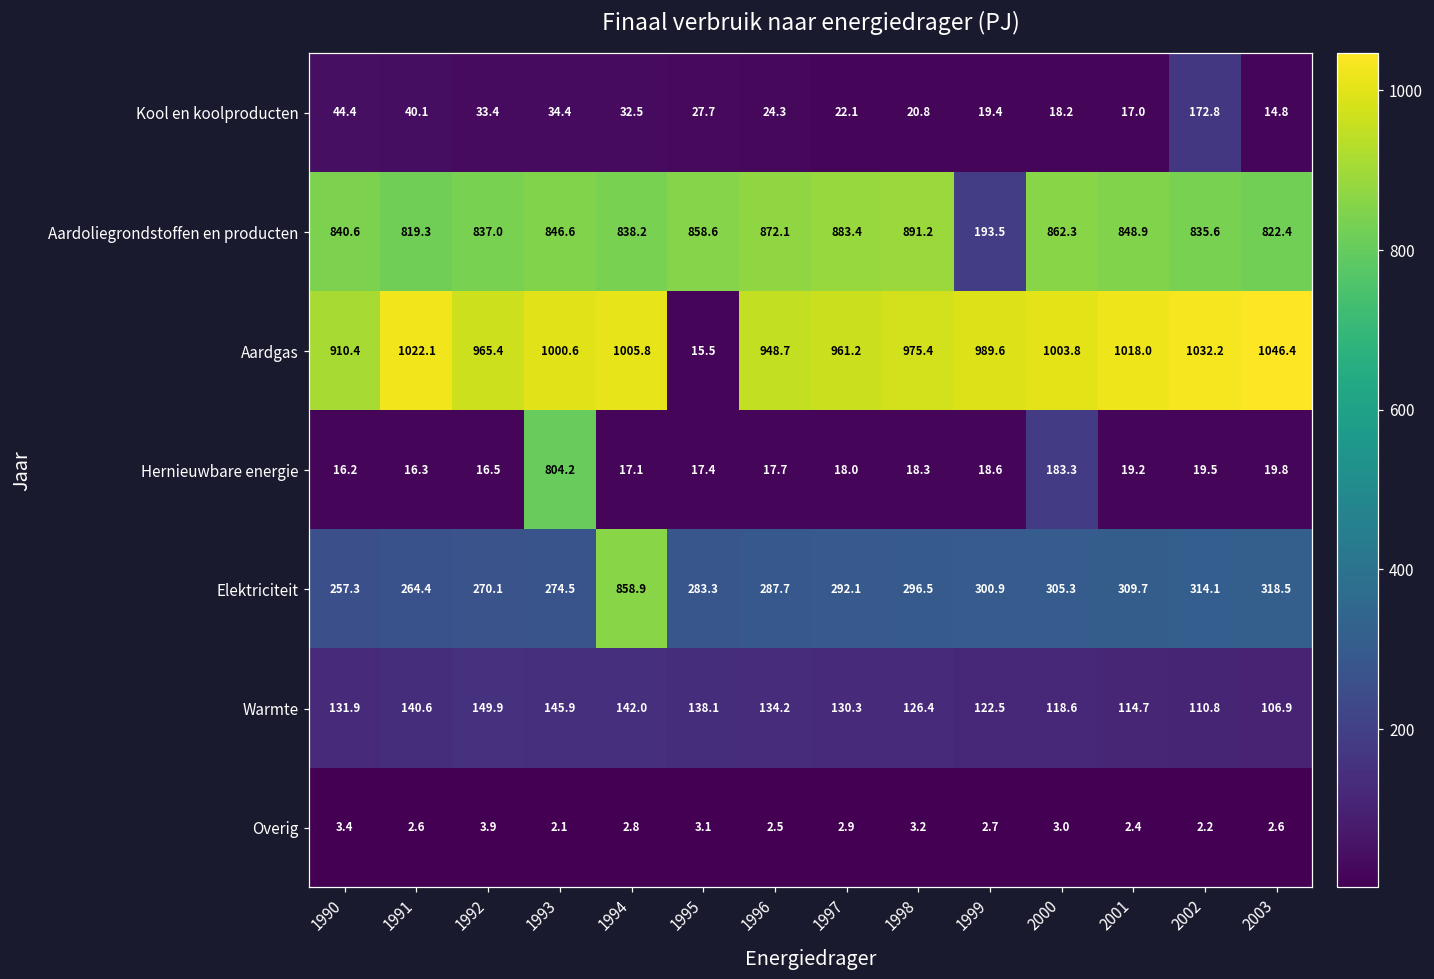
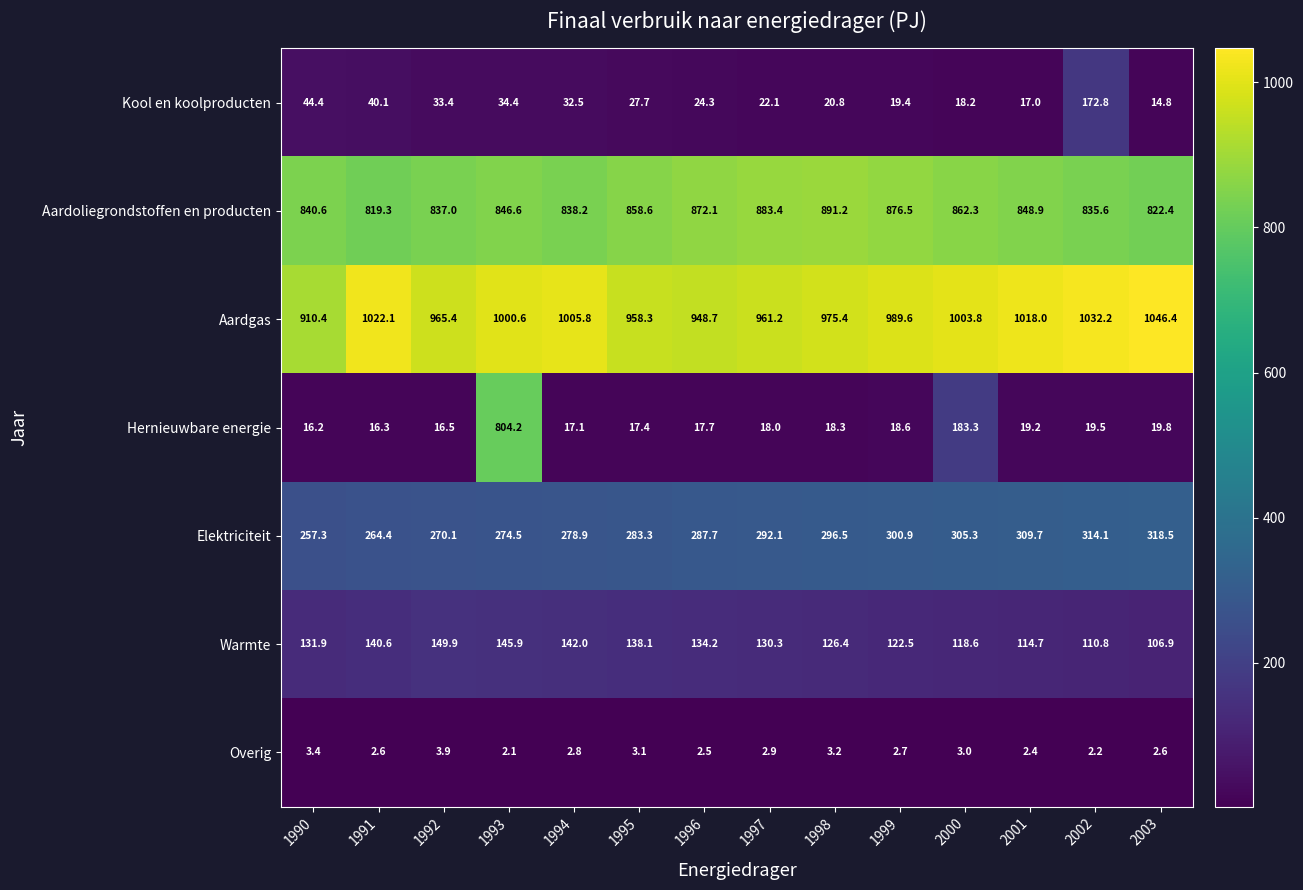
Aardoliegrondstoffen en producten, 1999: 193.5 -> 876.5
Aardgas, 1995: 15.5 -> 958.3
Elektriciteit, 1994: 858.9 -> 278.9
